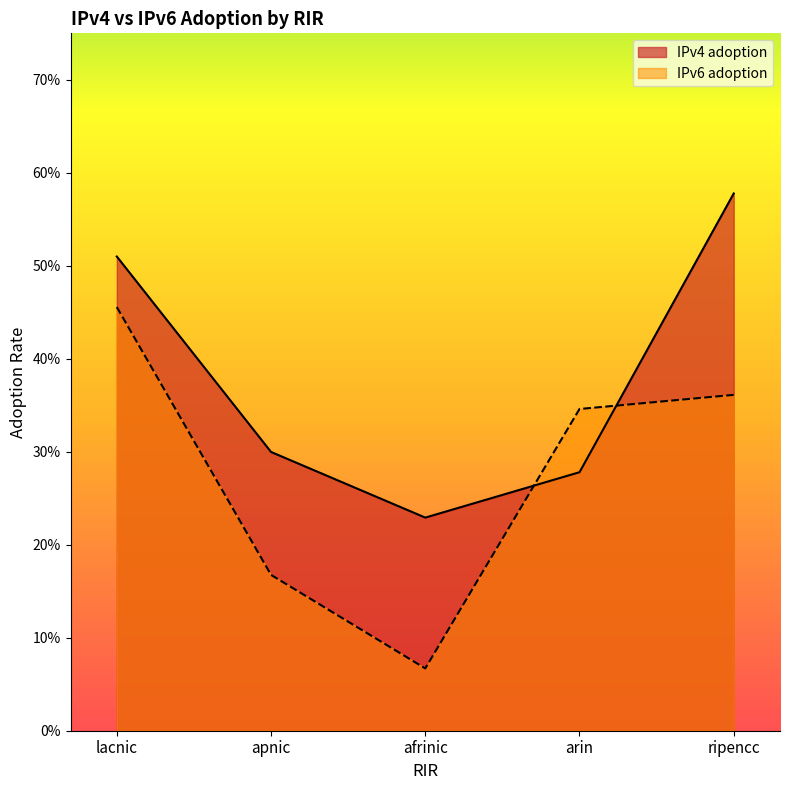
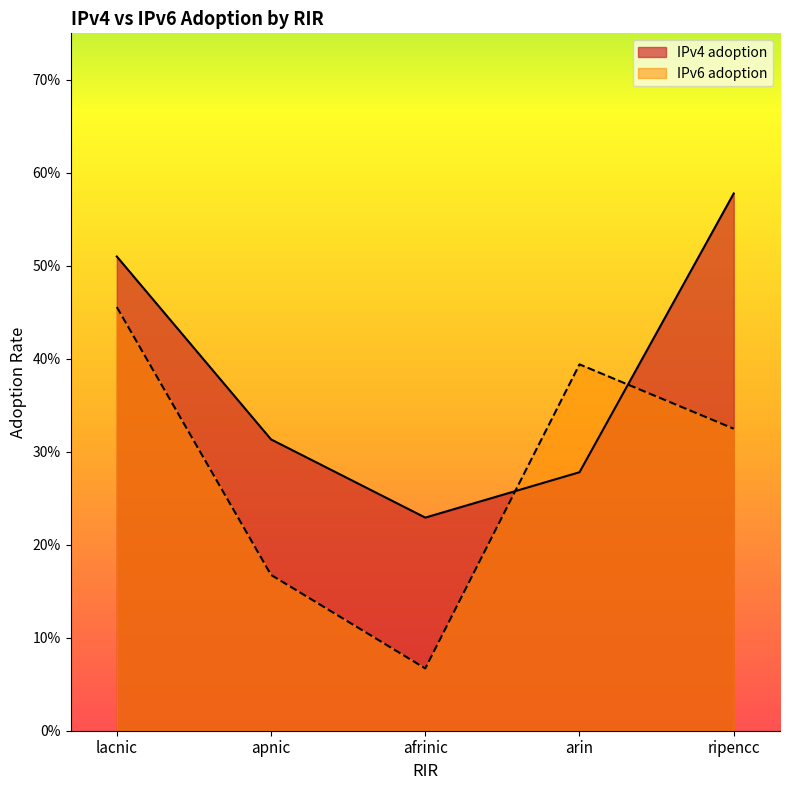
IPv4 adoption, apnic: 30% -> 31%
IPv6 adoption, arin: 35% -> 39%
IPv6 adoption, ripencc: 36% -> 32%
